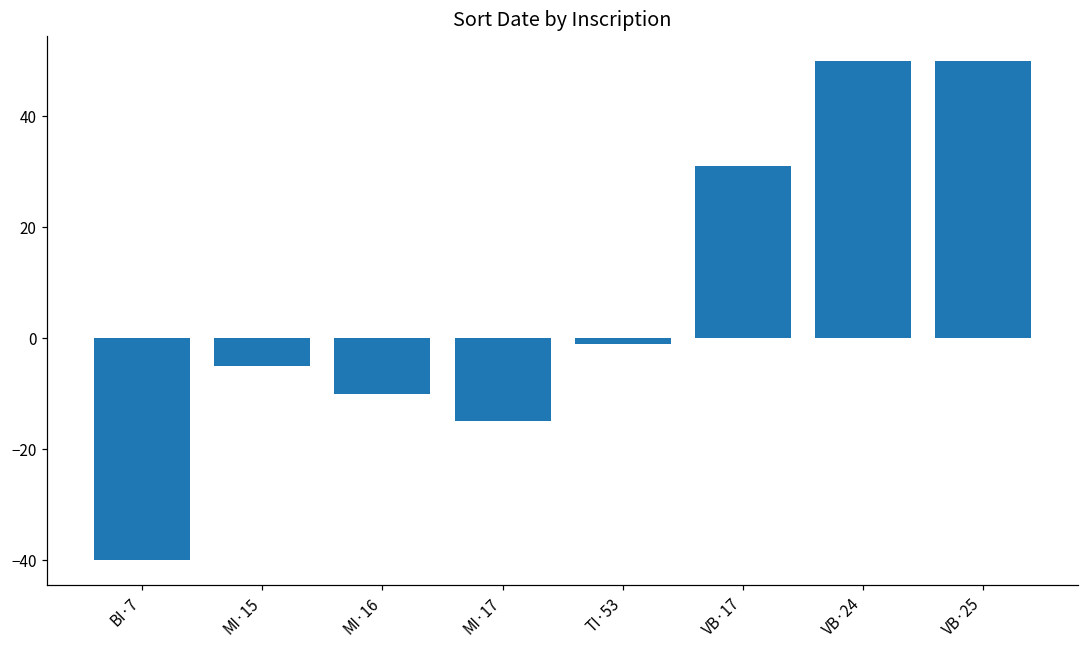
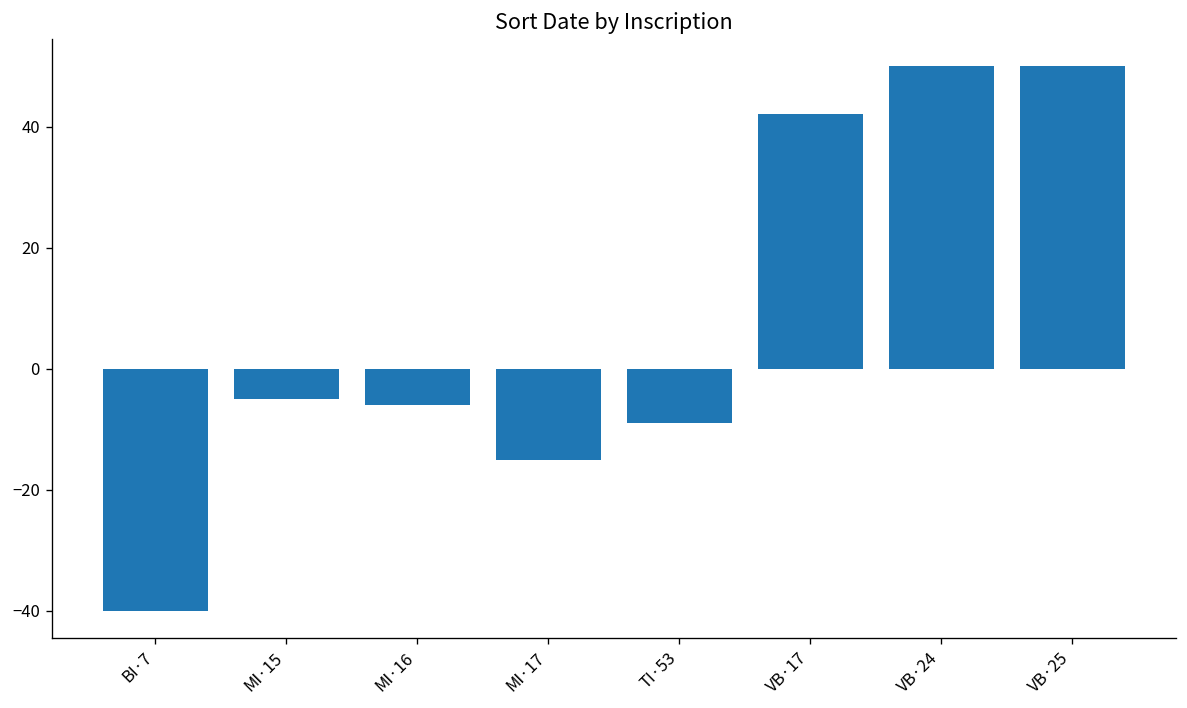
MI·16: -10 -> -6
TI·53: -1 -> -9
VB·17: 31 -> 42
